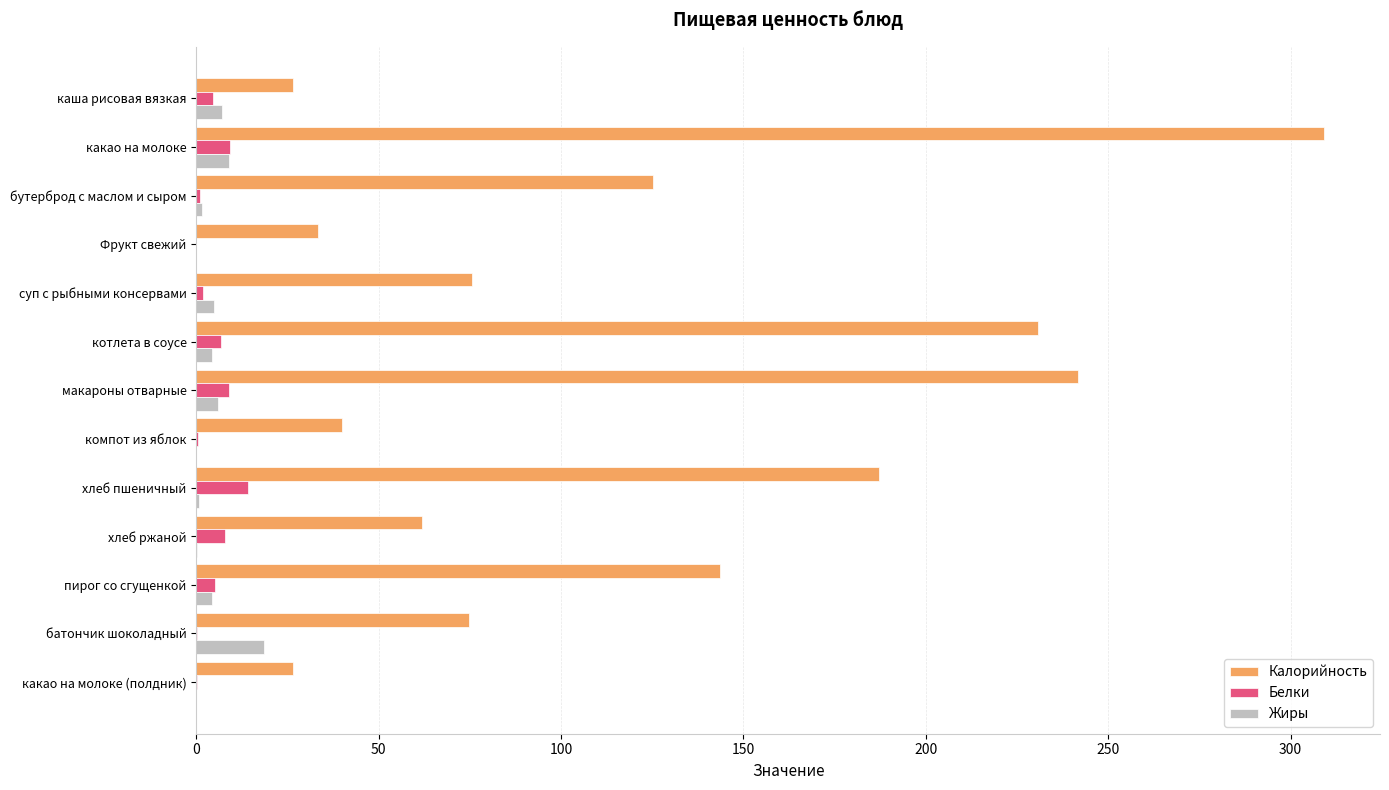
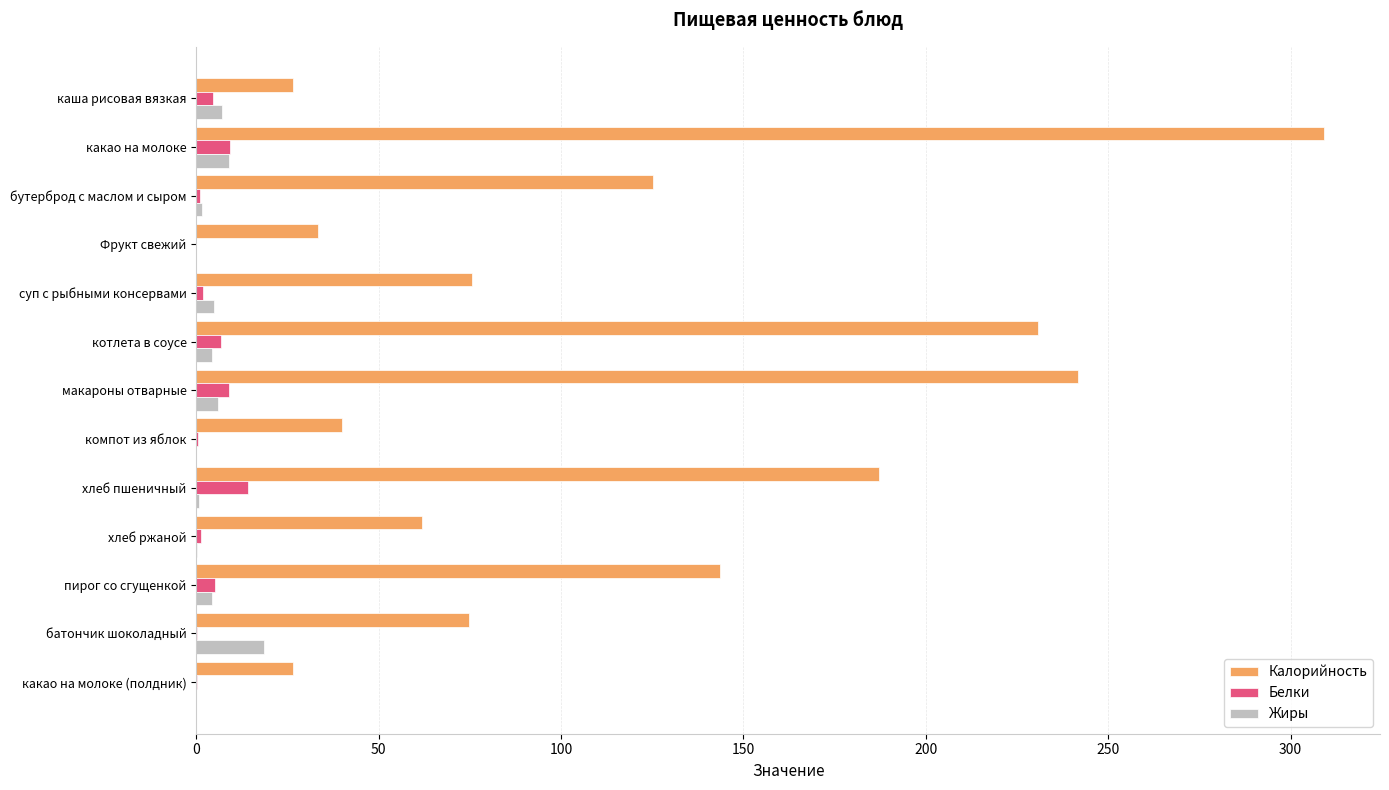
Белки, хлеб ржаной: 8 -> 1
